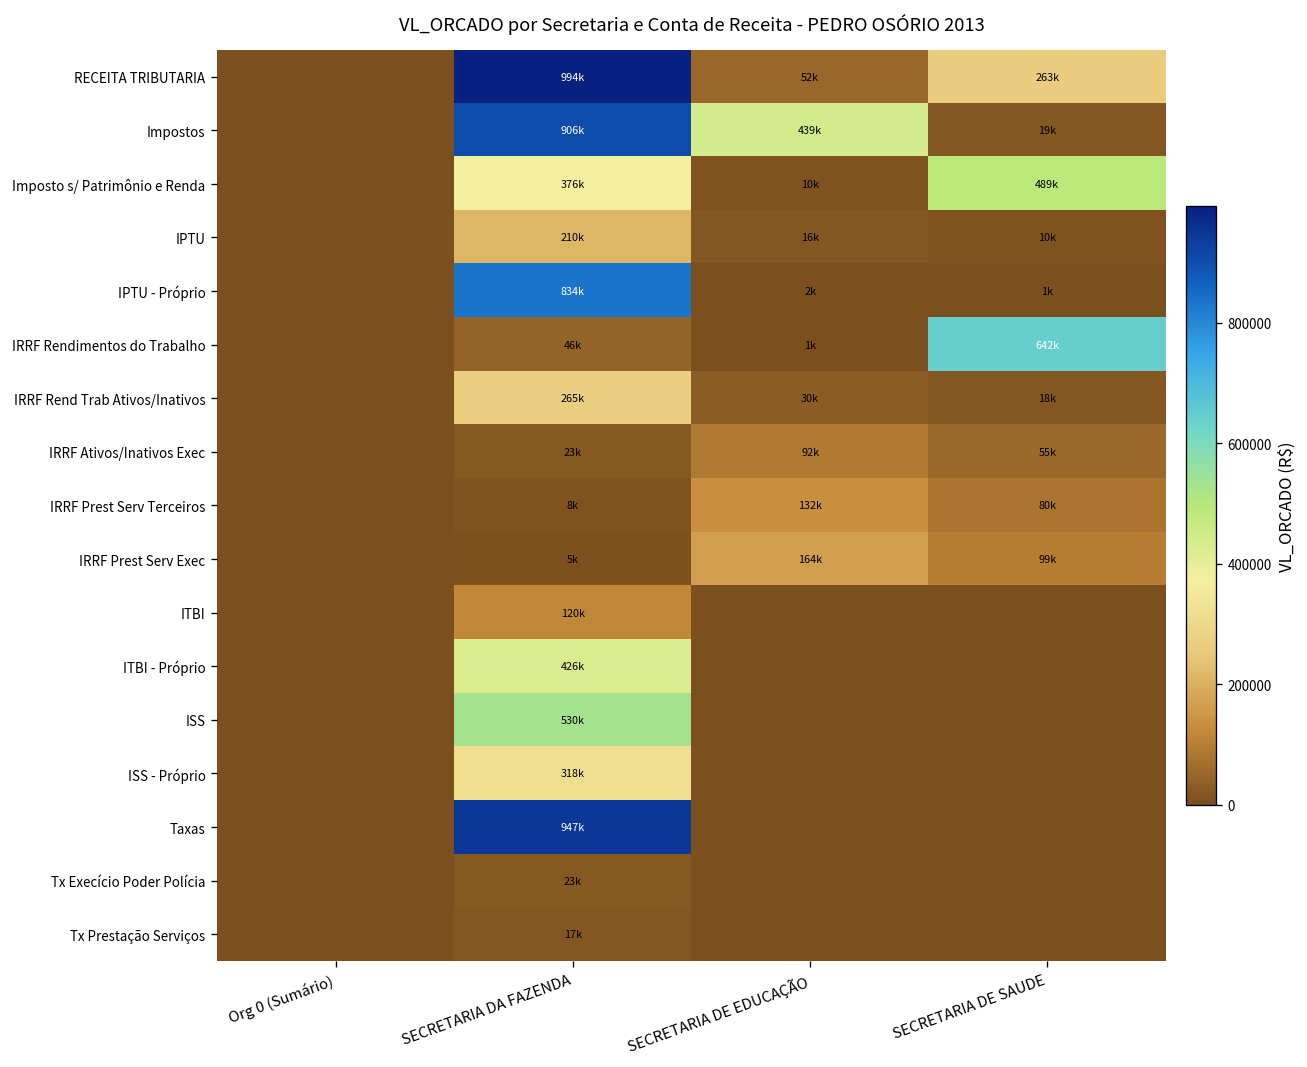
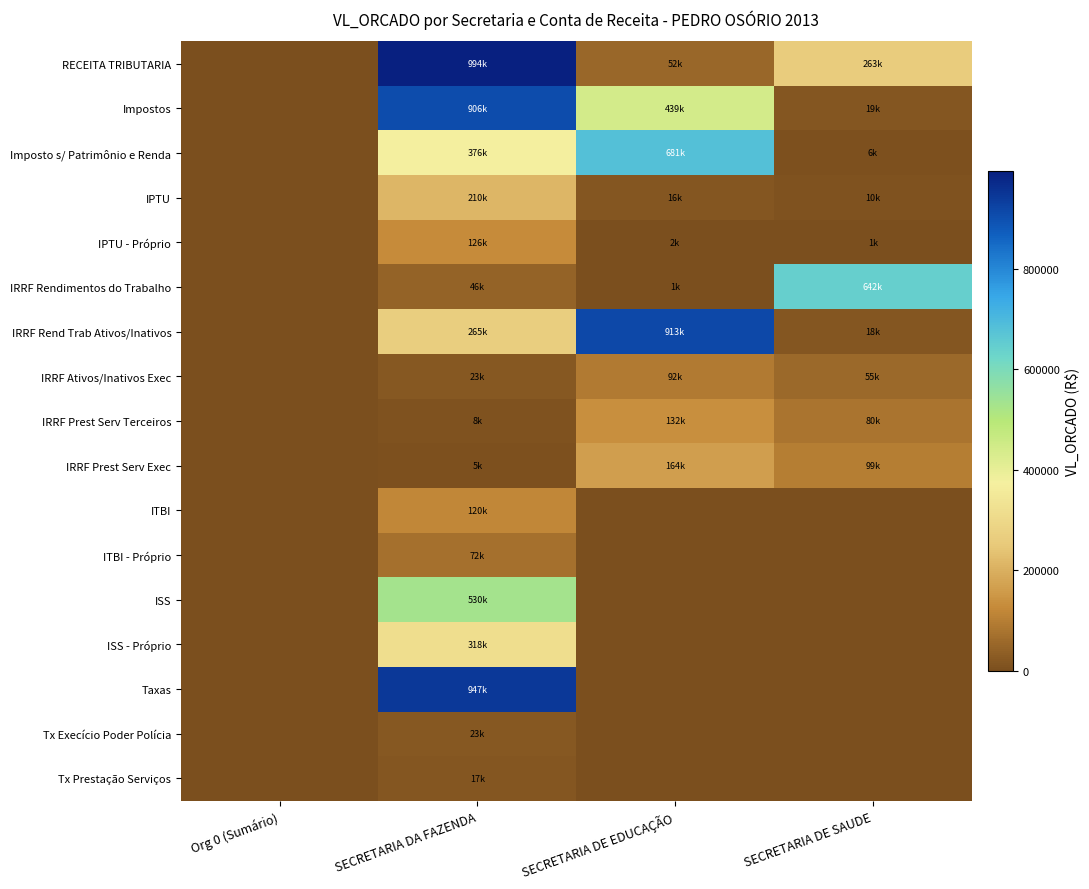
Imposto s/ Patrimônio e Renda, SECRETARIA DE EDUCAÇÃO: 10k -> 681k
Imposto s/ Patrimônio e Renda, SECRETARIA DE SAUDE: 489k -> 6k
IPTU - Próprio, SECRETARIA DA FAZENDA: 834k -> 126k
IRRF Rend Trab Ativos/Inativos, SECRETARIA DE EDUCAÇÃO: 30k -> 913k
ITBI - Próprio, SECRETARIA DA FAZENDA: 426k -> 72k
